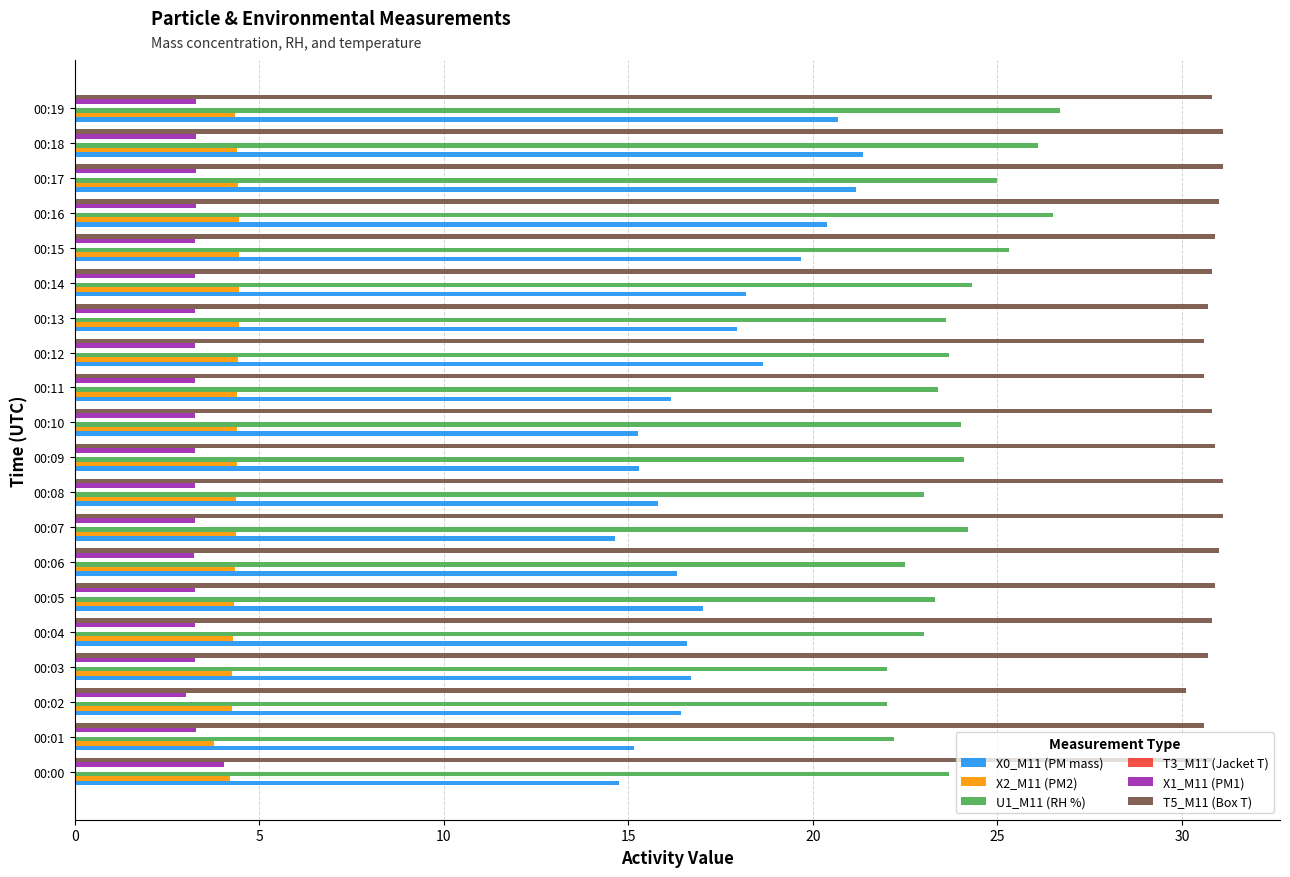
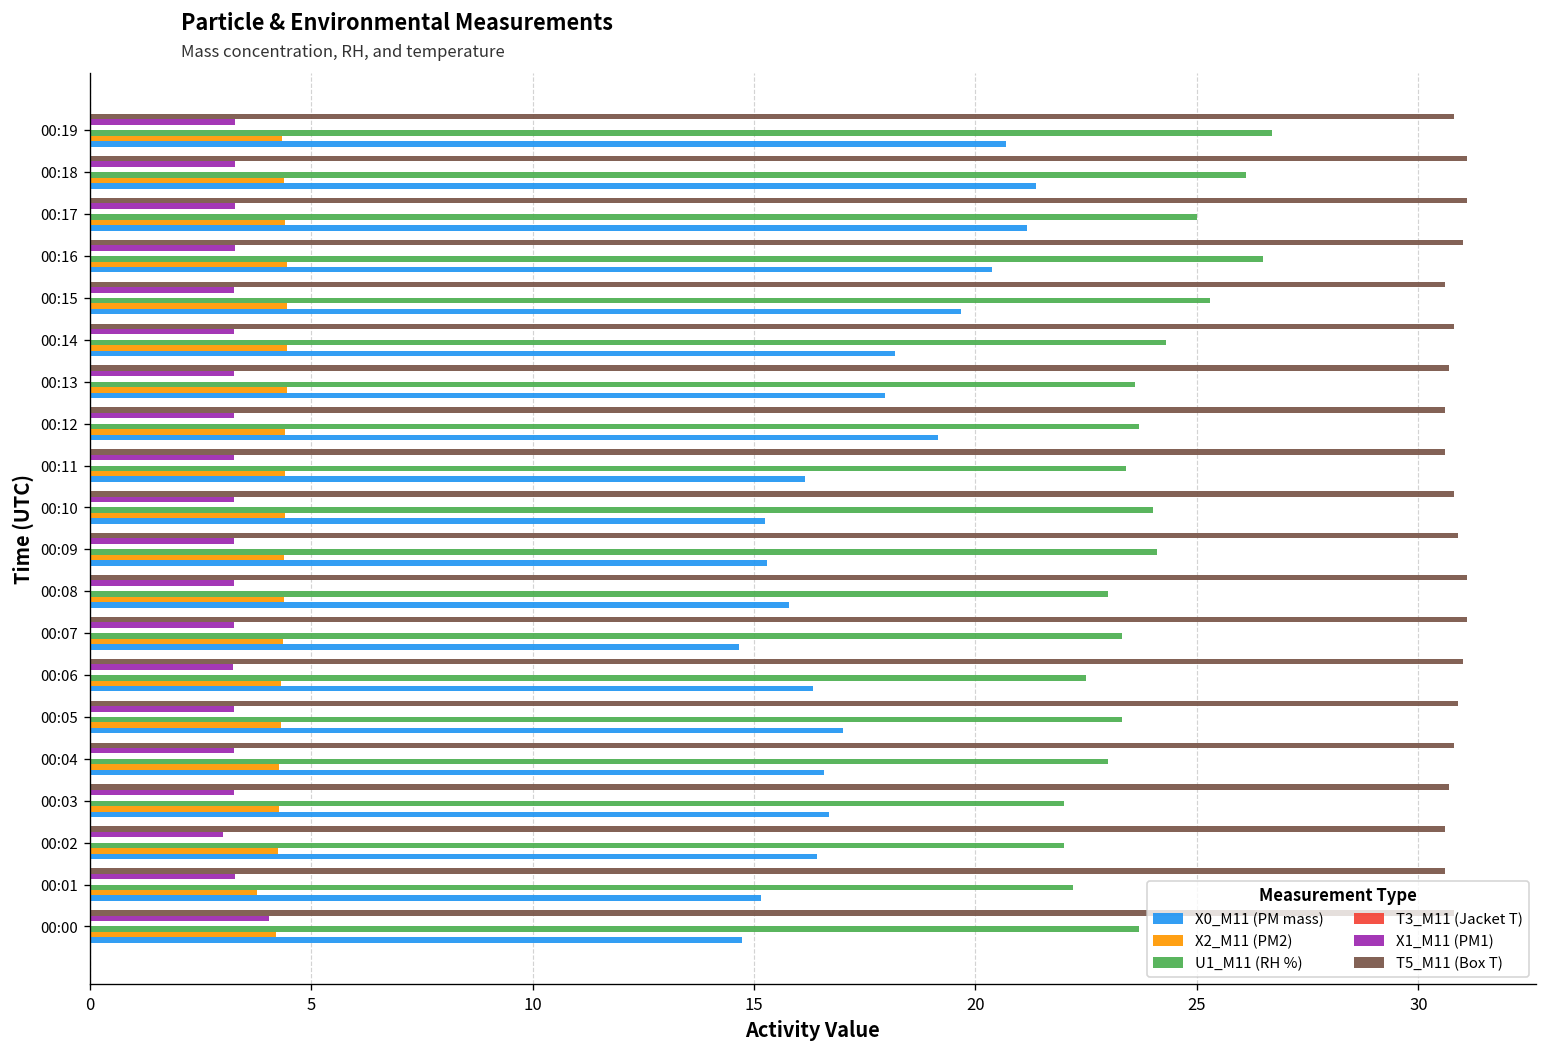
T5_M11 (Box T), 00:15: 30.9 -> 30.6
X0_M11 (PM mass), 00:12: 18.6 -> 19.2
U1_M11 (RH %), 00:07: 24.2 -> 23.3
T5_M11 (Box T), 00:02: 30.1 -> 30.6
